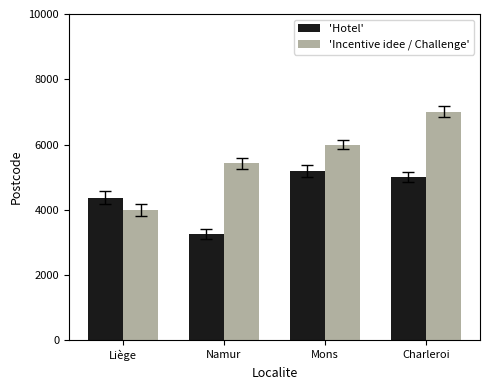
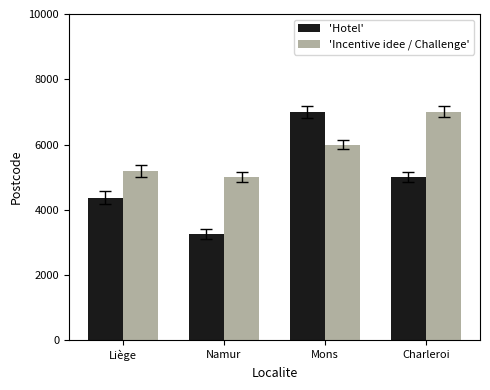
'Incentive idee / Challenge', Liège: 4000 -> 5200
'Incentive idee / Challenge', Namur: 5400 -> 5000
'Hotel', Mons: 5200 -> 7000
